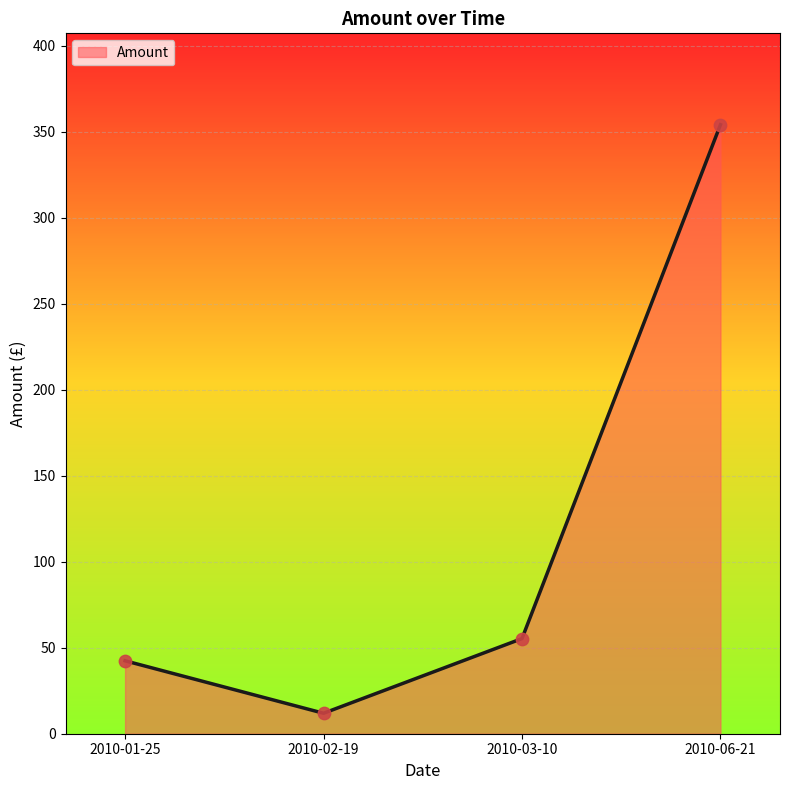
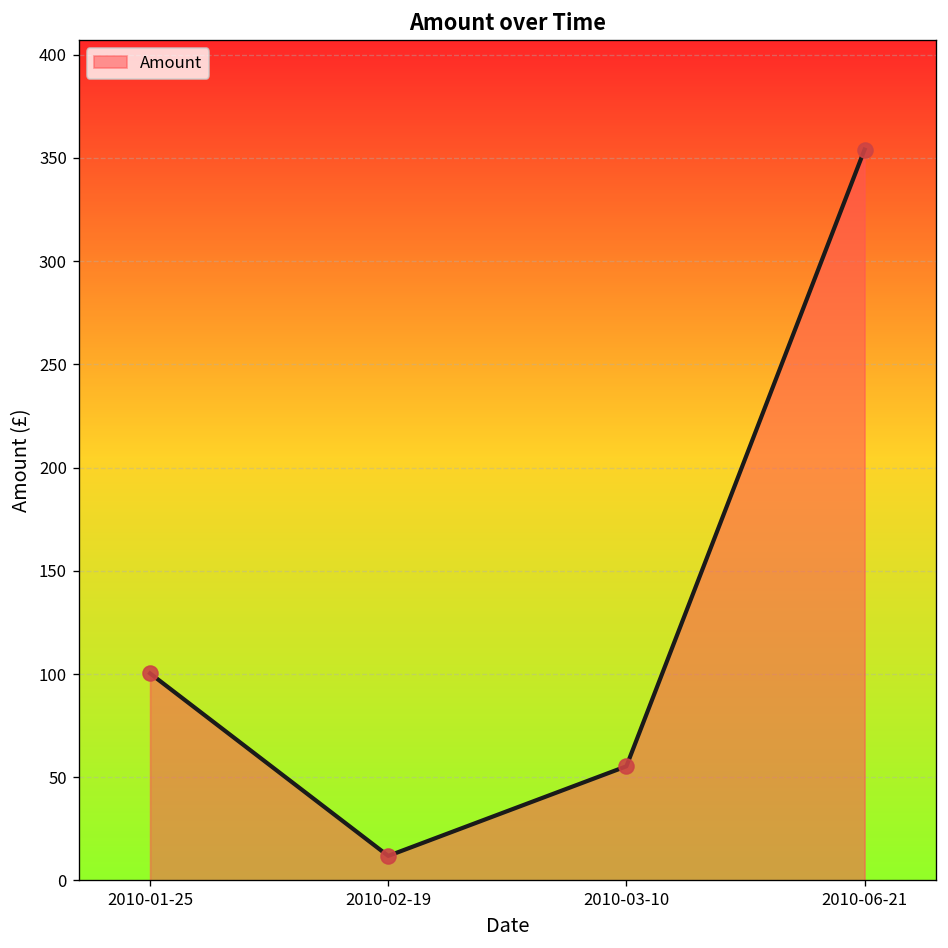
2010-01-25: 42 -> 100
